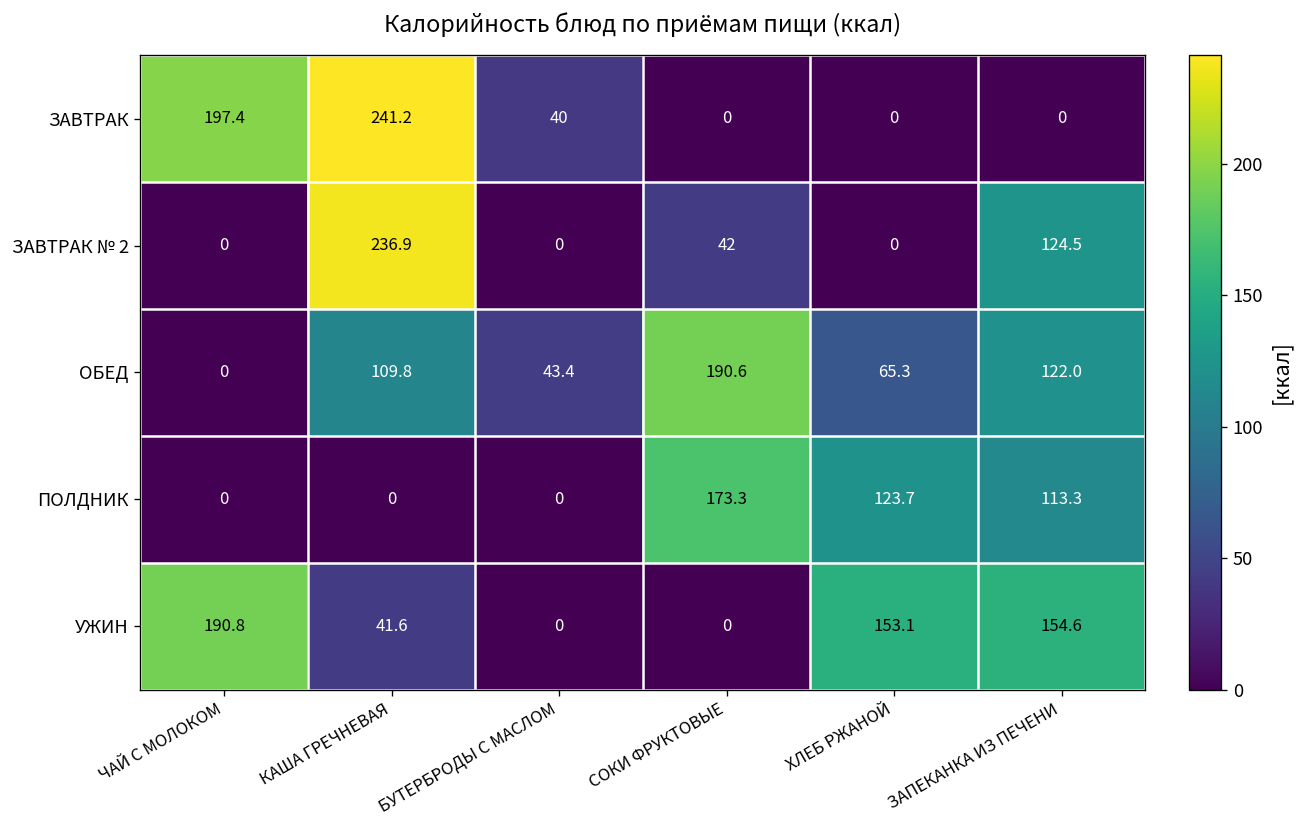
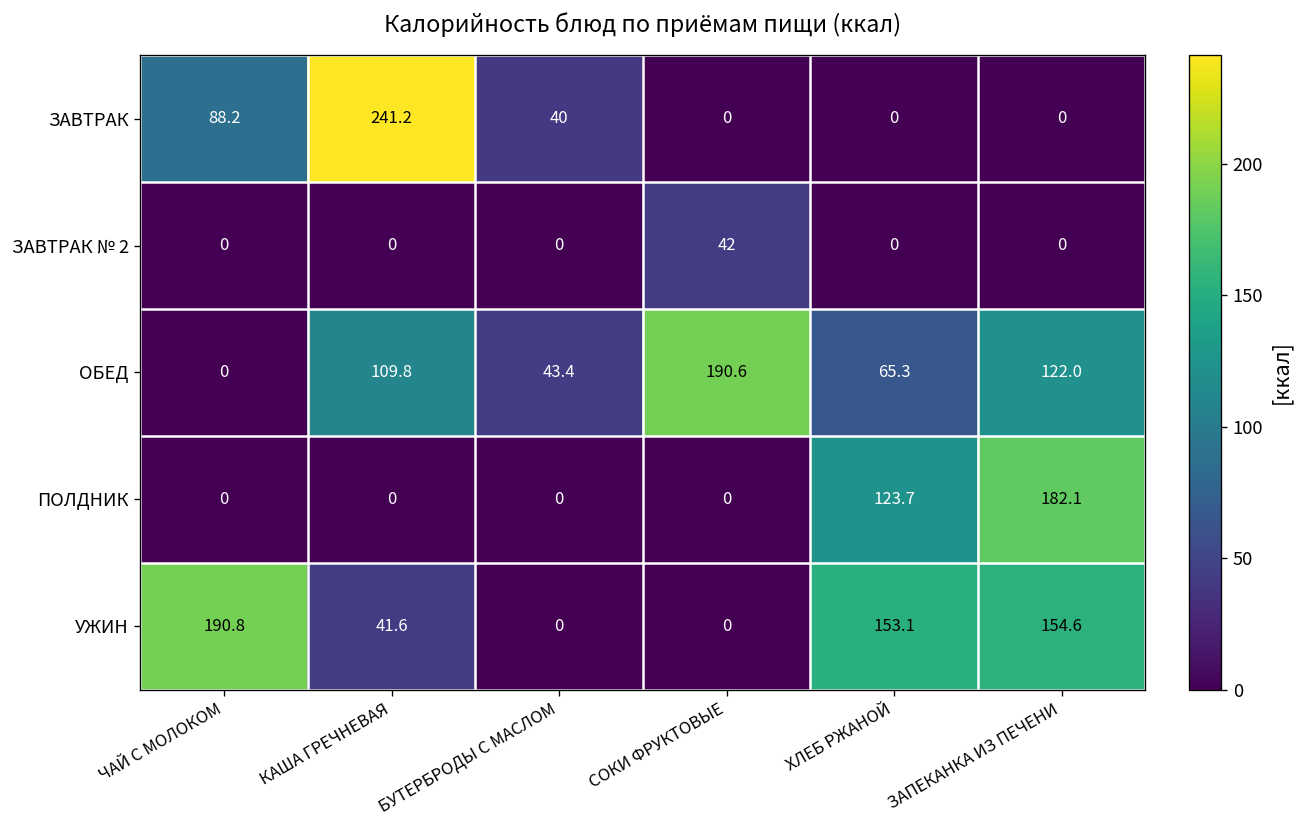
ЗАВТРАК, ЧАЙ С МОЛОКОМ: 197.4 -> 88.2
ЗАВТРАК № 2, КАША ГРЕЧНЕВАЯ: 236.9 -> 0
ЗАВТРАК № 2, ЗАПЕКАНКА ИЗ ПЕЧЕНИ: 124.5 -> 0
ПОЛДНИК, СОКИ ФРУКТОВЫЕ: 173.3 -> 0
ПОЛДНИК, ЗАПЕКАНКА ИЗ ПЕЧЕНИ: 113.3 -> 182.1
